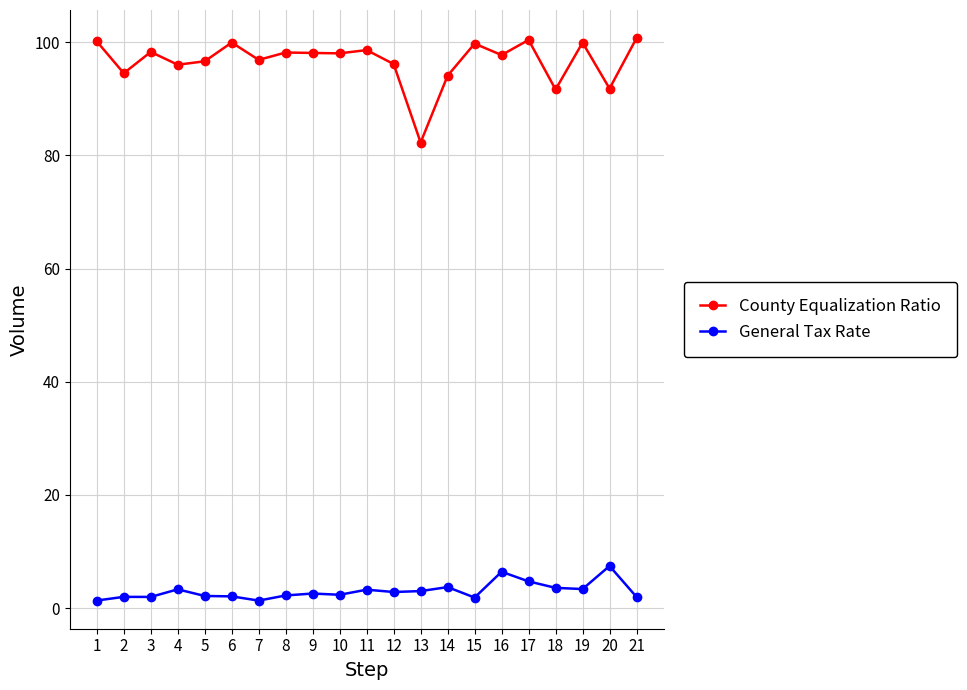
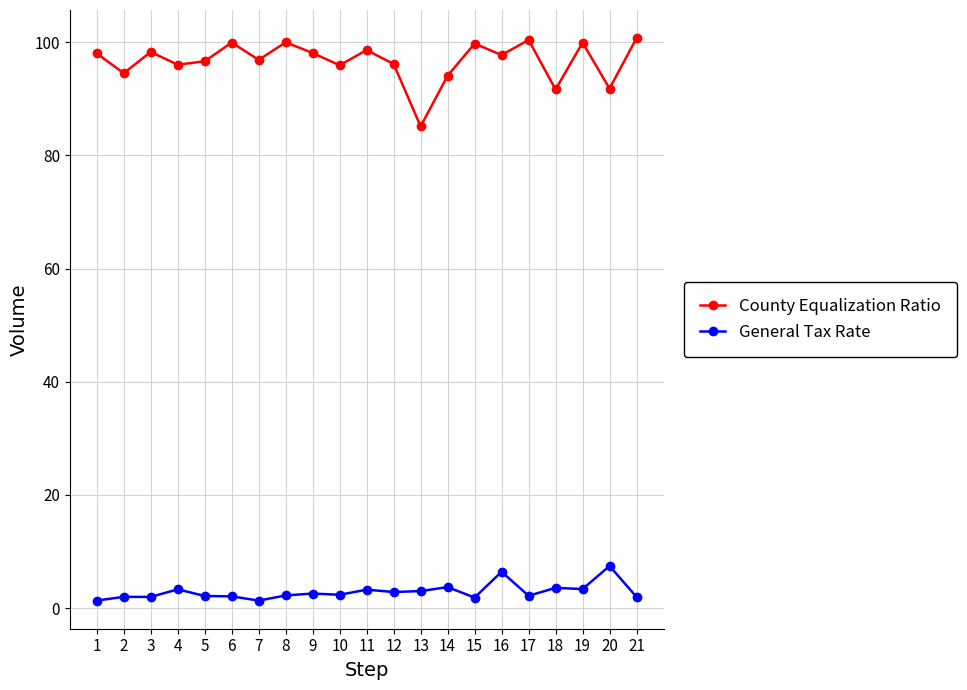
County Equalization Ratio, 1: 100 -> 98
County Equalization Ratio, 8: 98 -> 100
County Equalization Ratio, 10: 98 -> 96
County Equalization Ratio, 13: 82 -> 85
General Tax Rate, 17: 5 -> 2
